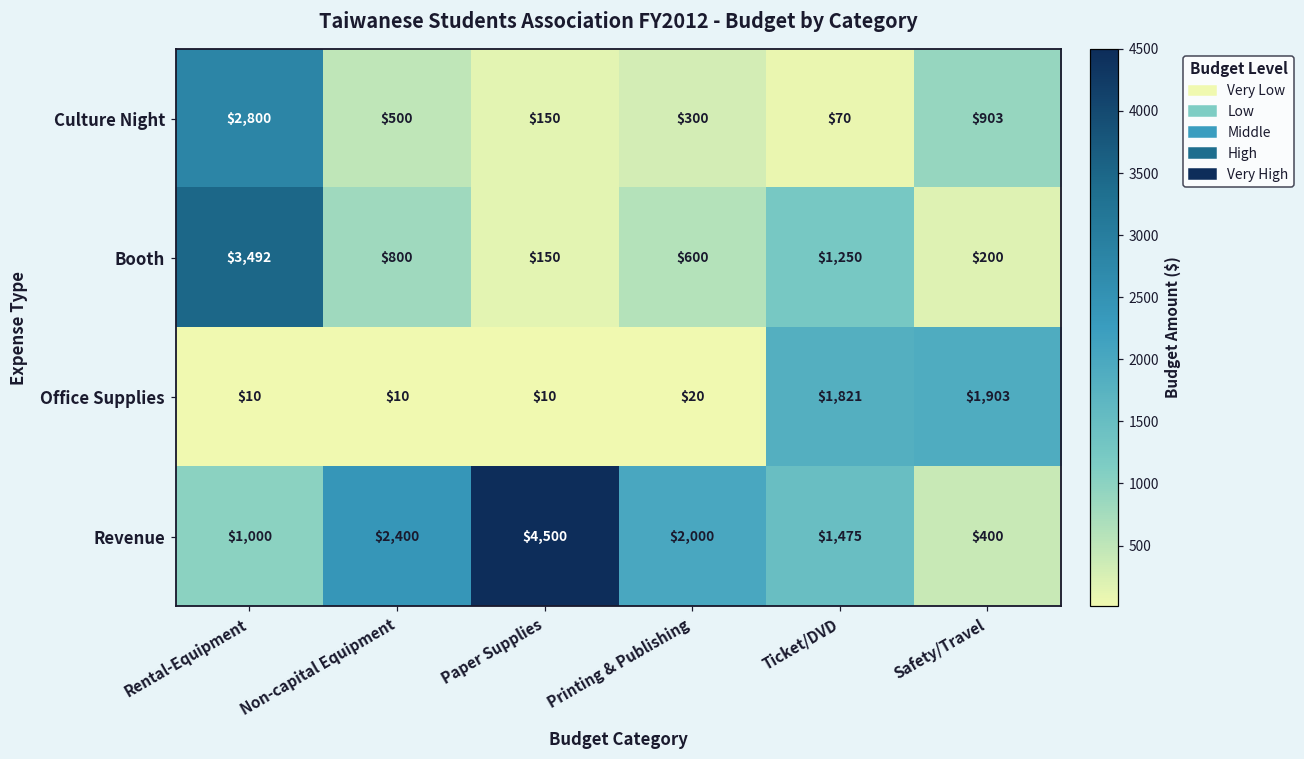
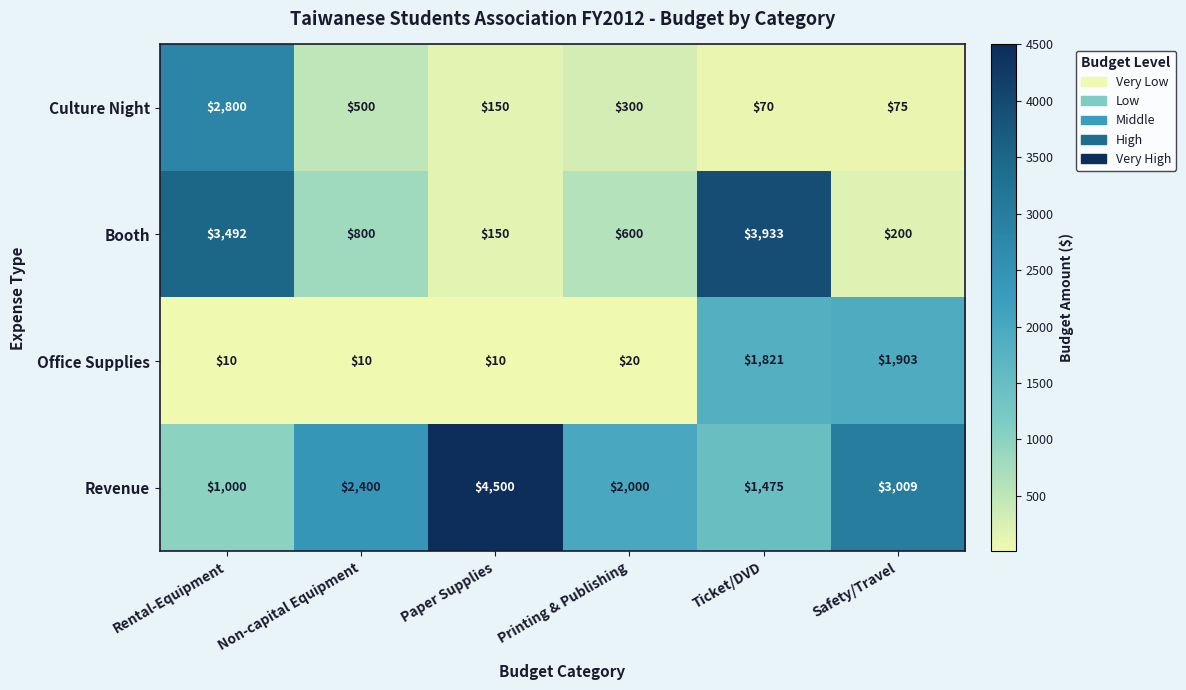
Culture Night, Safety/Travel: $903 -> $75
Booth, Ticket/DVD: $1,250 -> $3,933
Revenue, Safety/Travel: $400 -> $3,009
